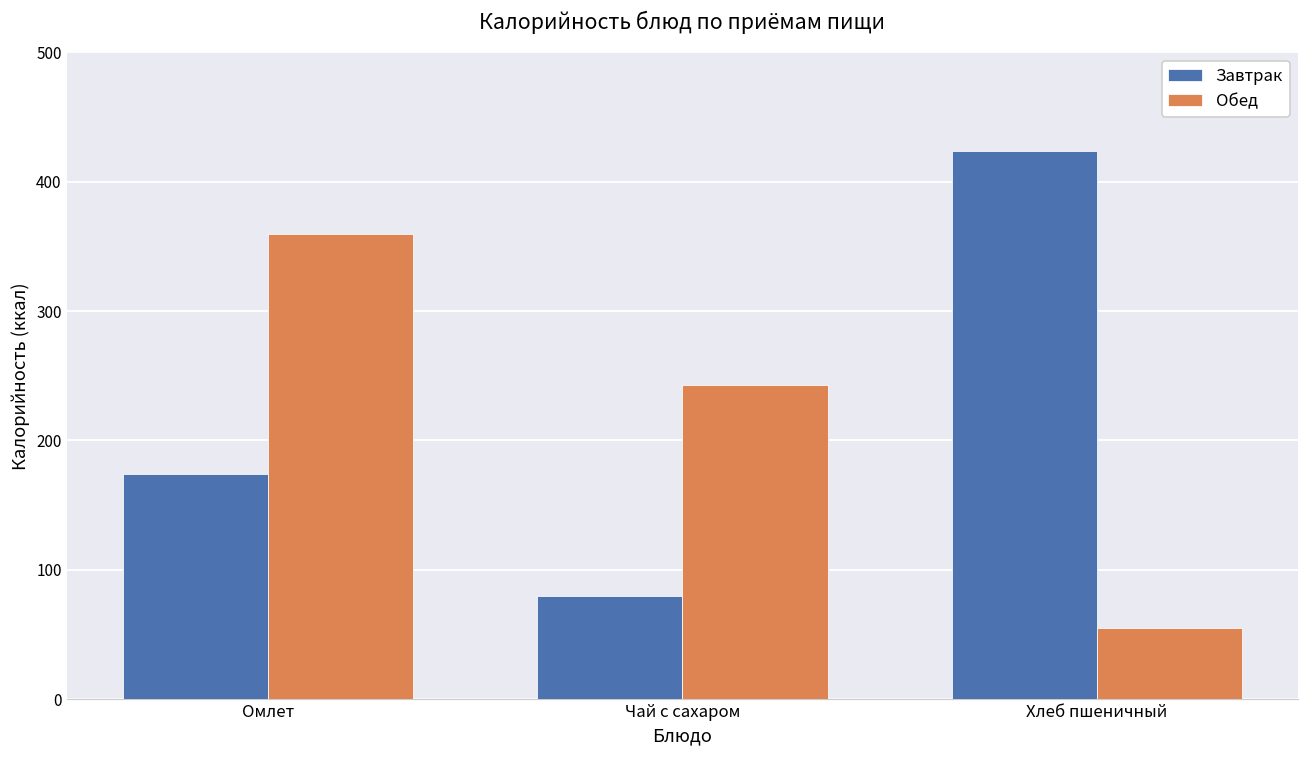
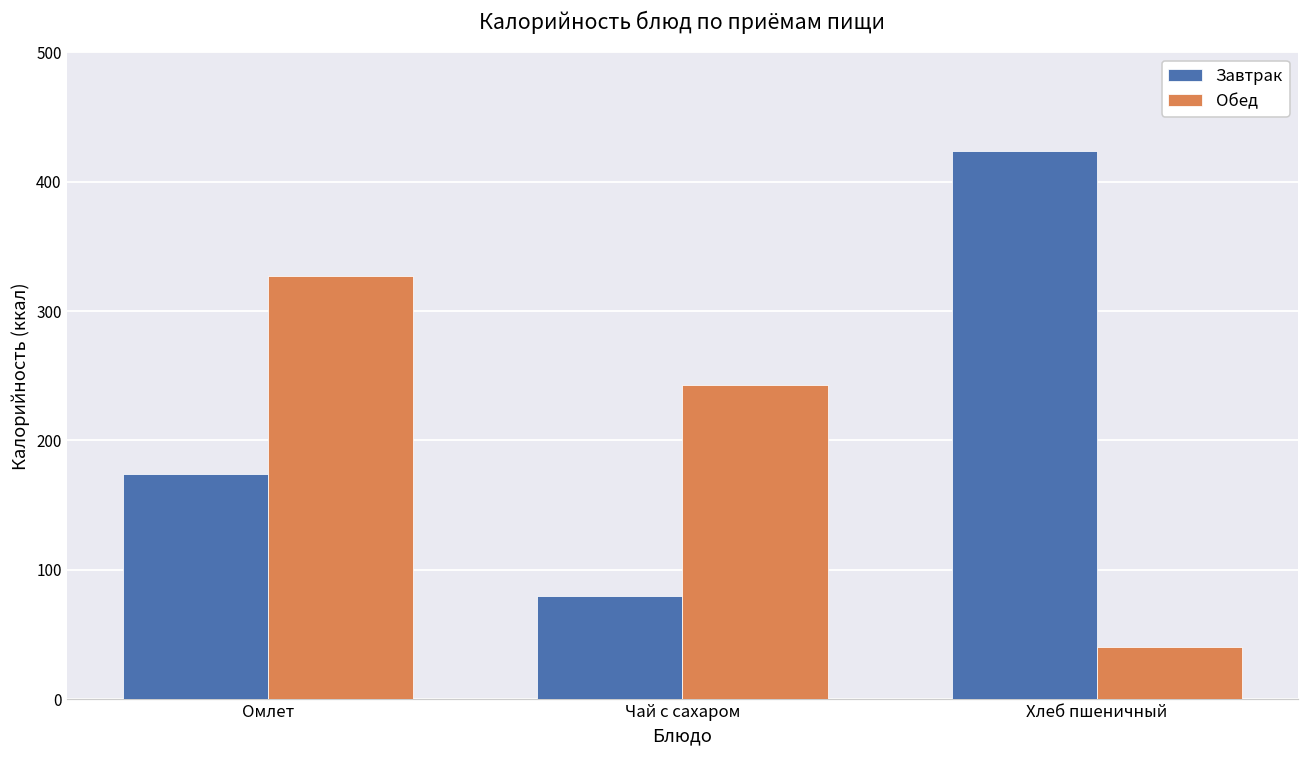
Обед, Омлет: 359 -> 327
Обед, Хлеб пшеничный: 55 -> 40
